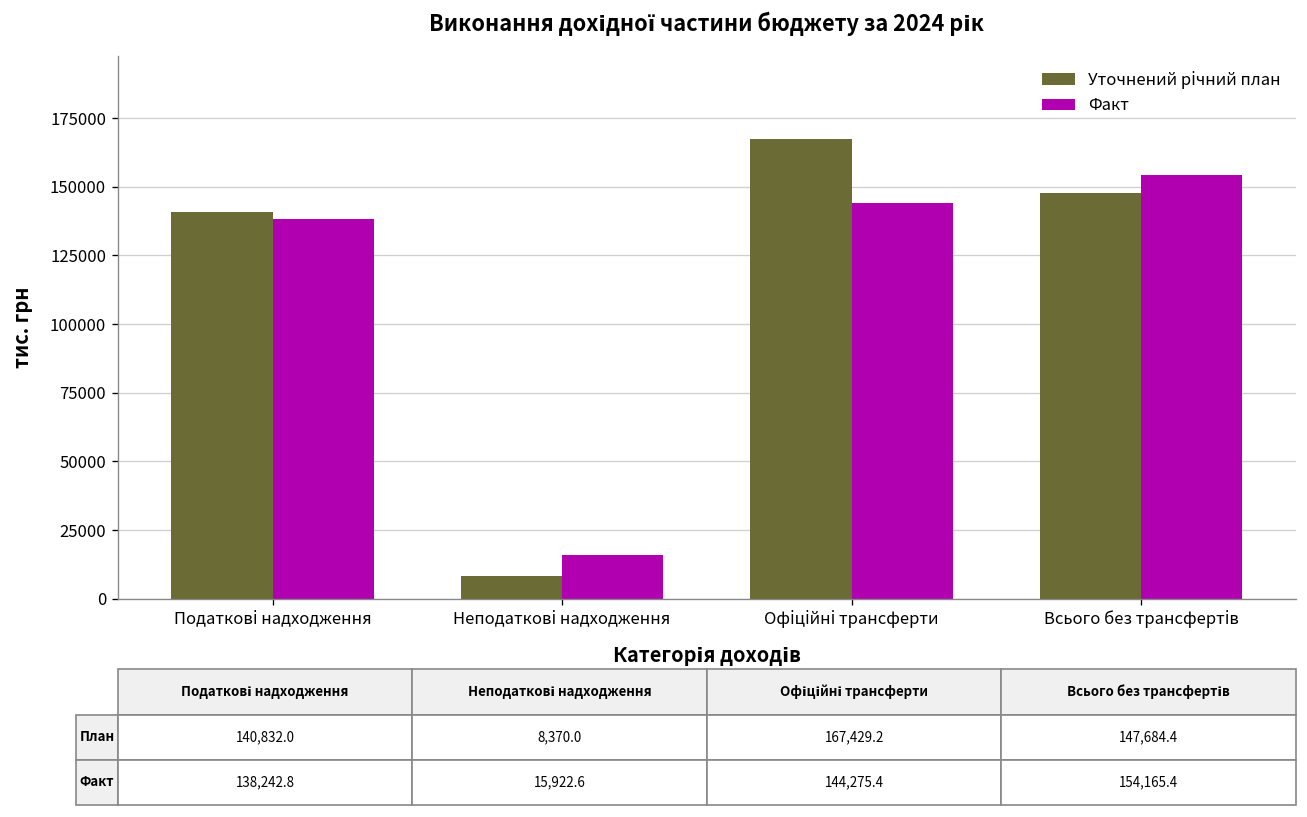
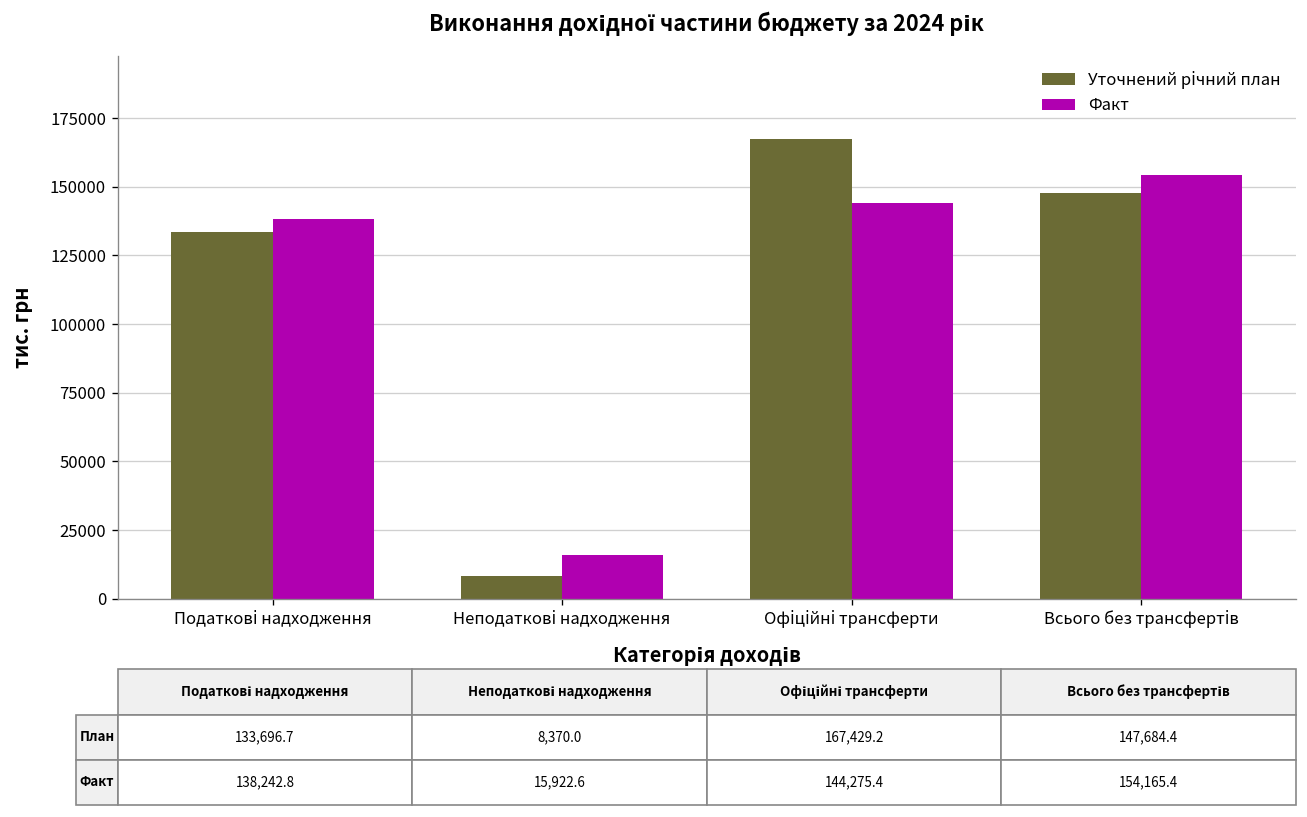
Уточнений річний план, Податкові надходження: 140,832.0 -> 133,696.7
